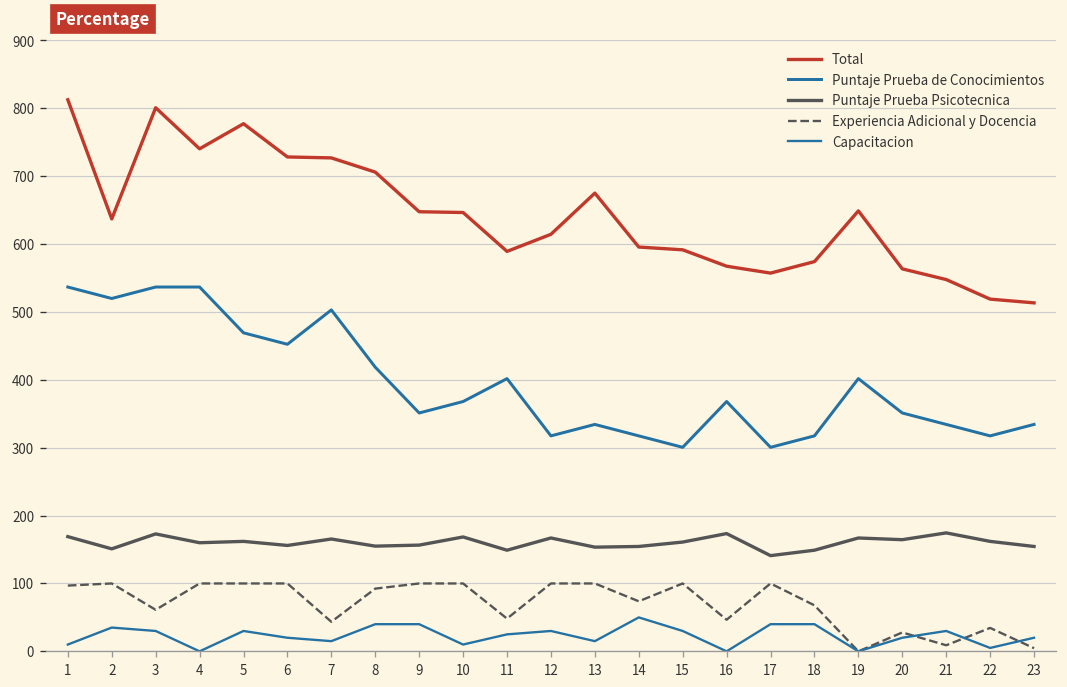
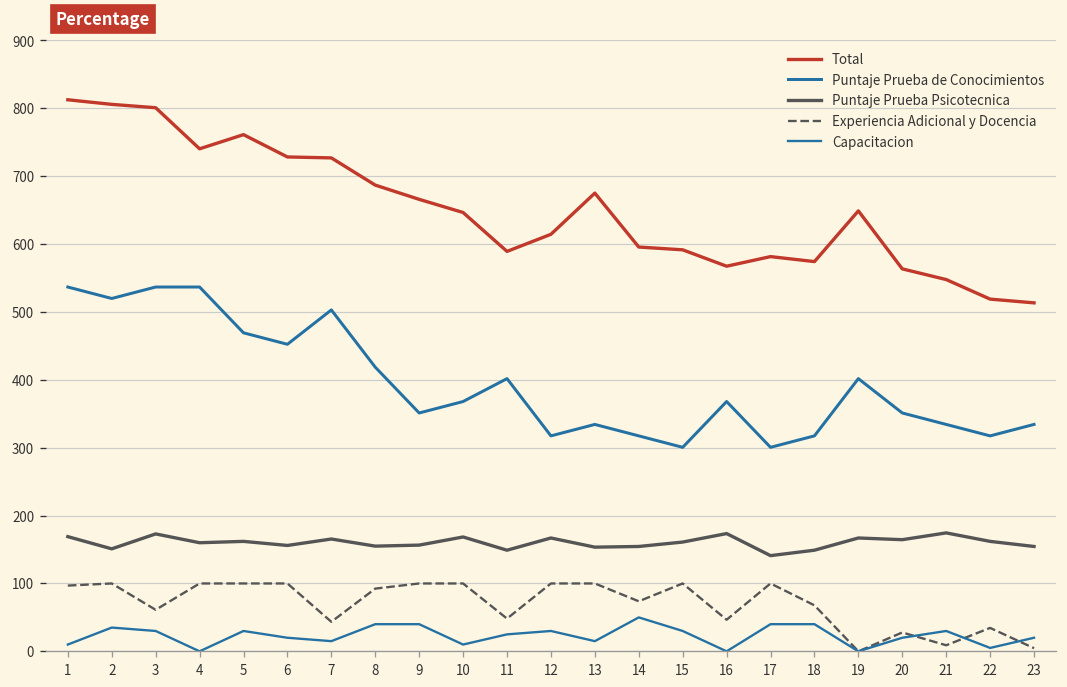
Total, 2: 640 -> 810
Total, 5: 780 -> 760
Total, 8: 710 -> 690
Total, 9: 650 -> 670
Total, 17: 560 -> 580
